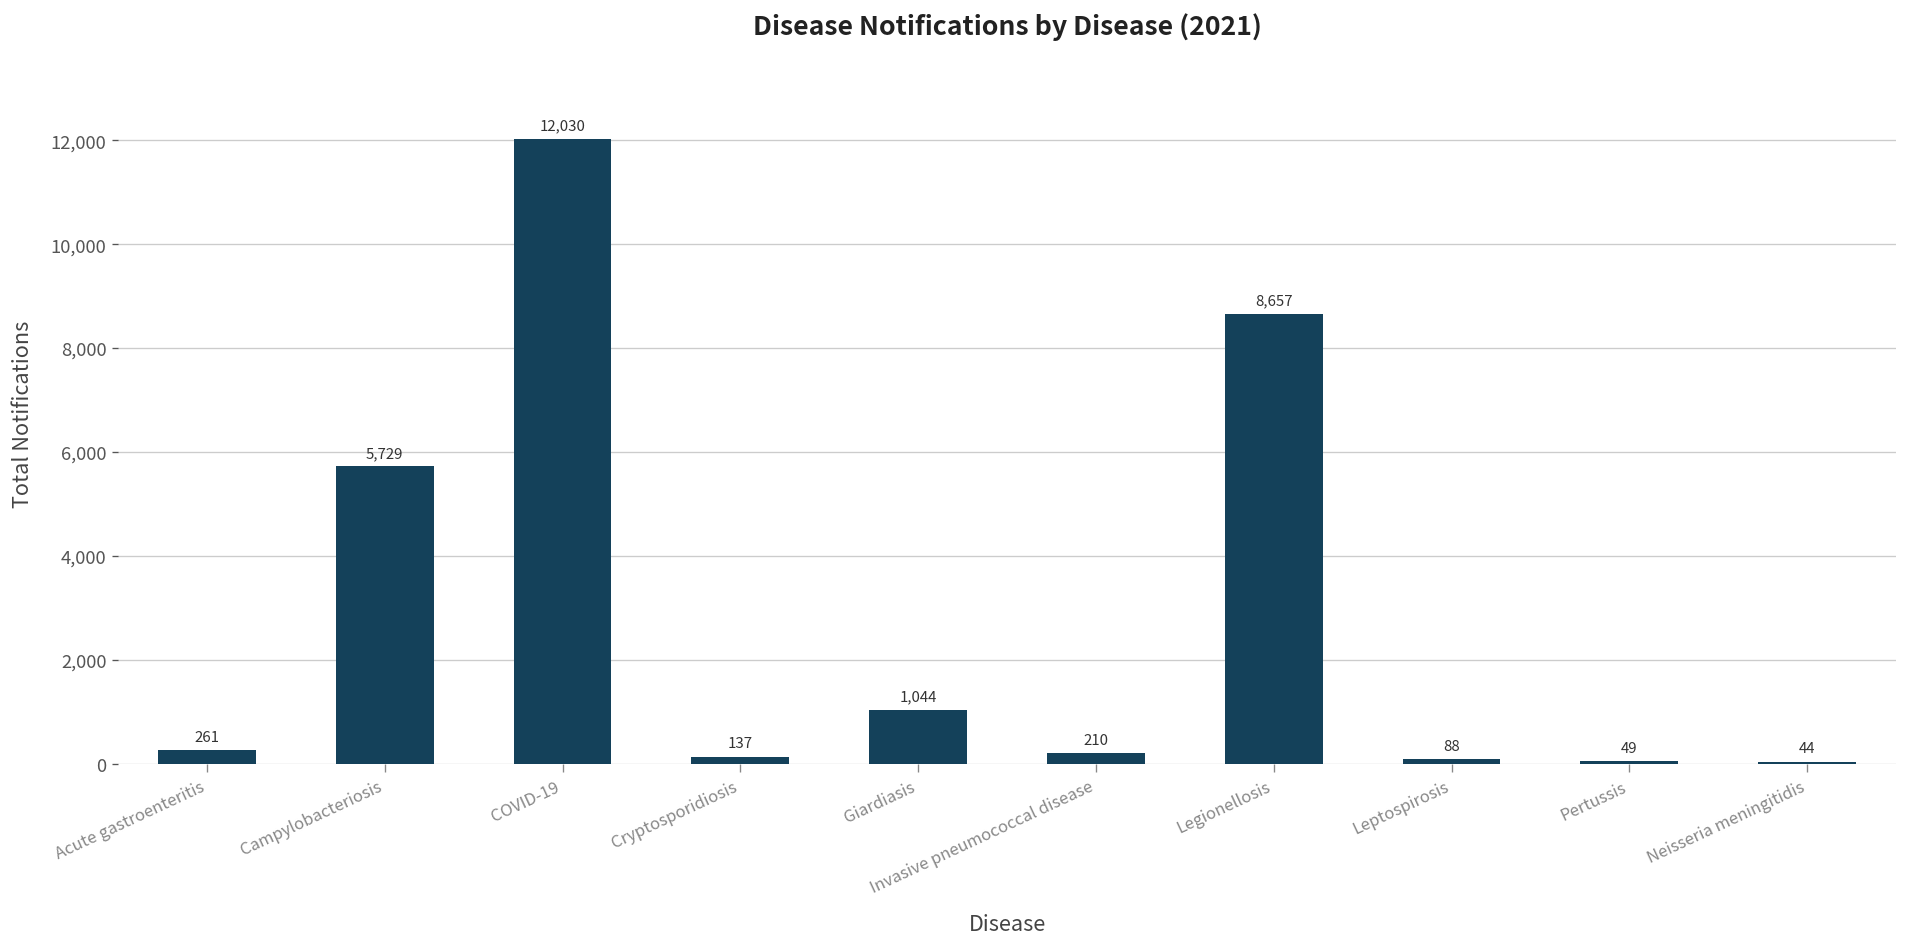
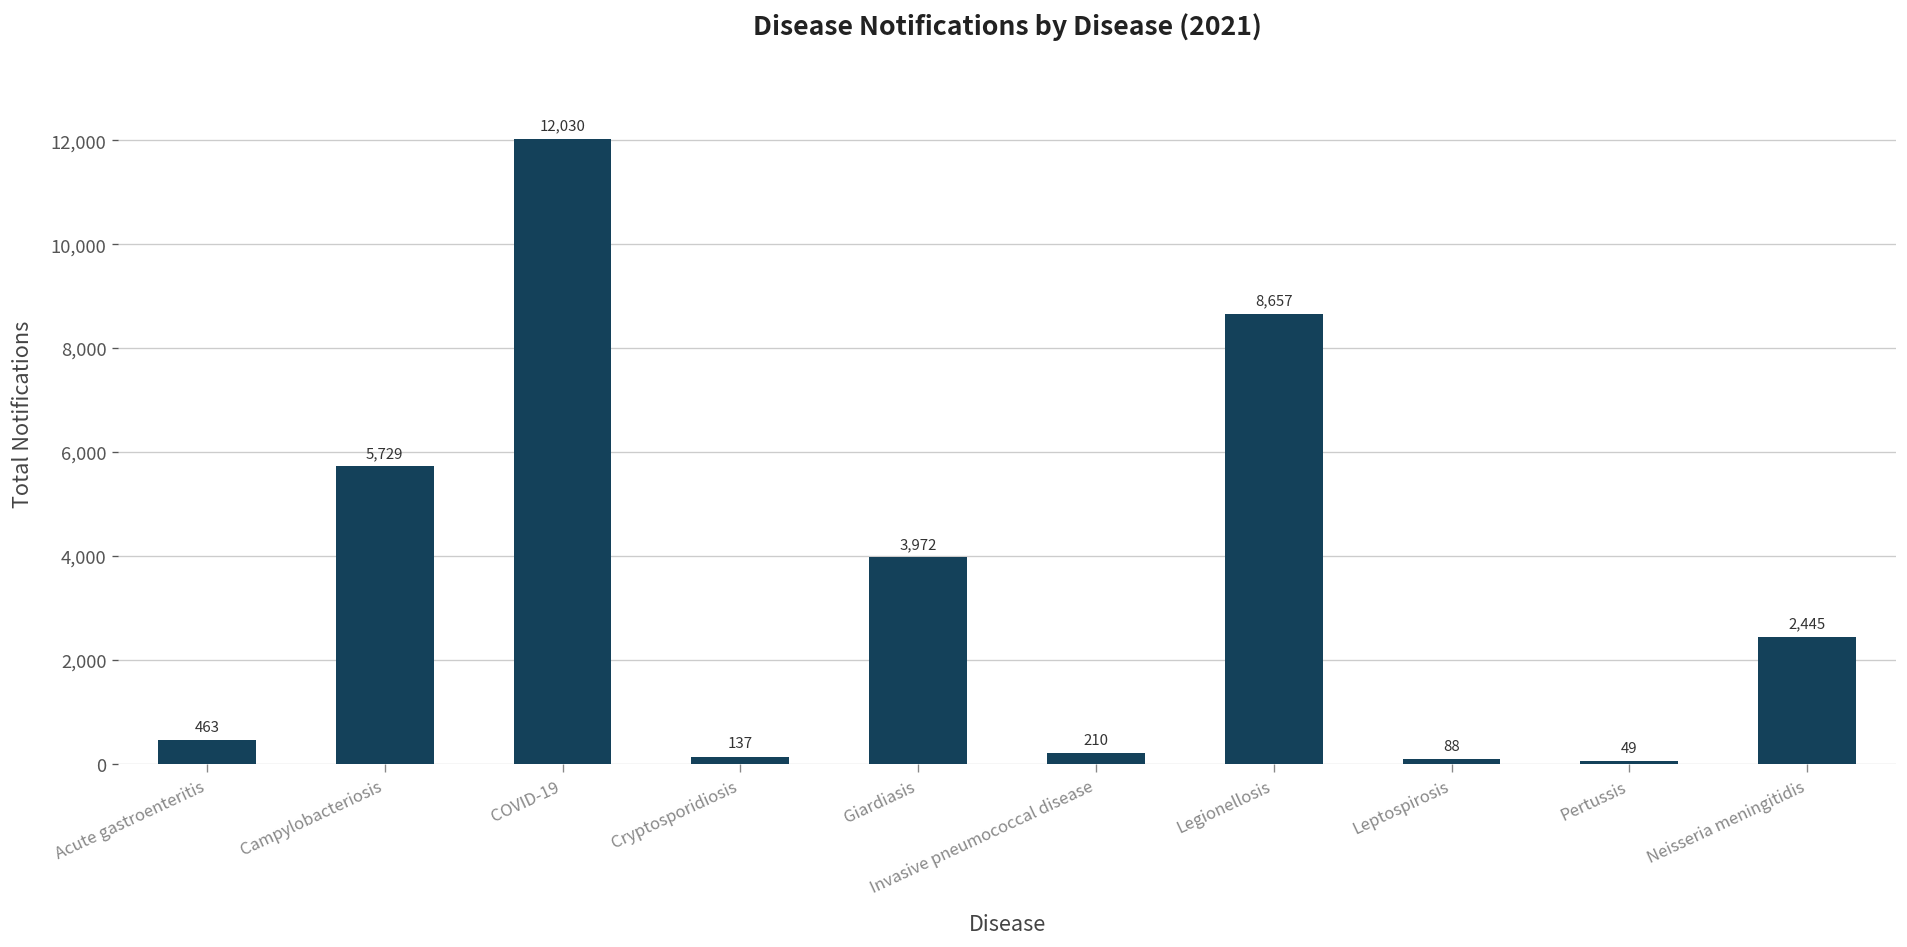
Acute gastroenteritis: 261 -> 463
Giardiasis: 1,044 -> 3,972
Neisseria meningitidis: 44 -> 2,445
